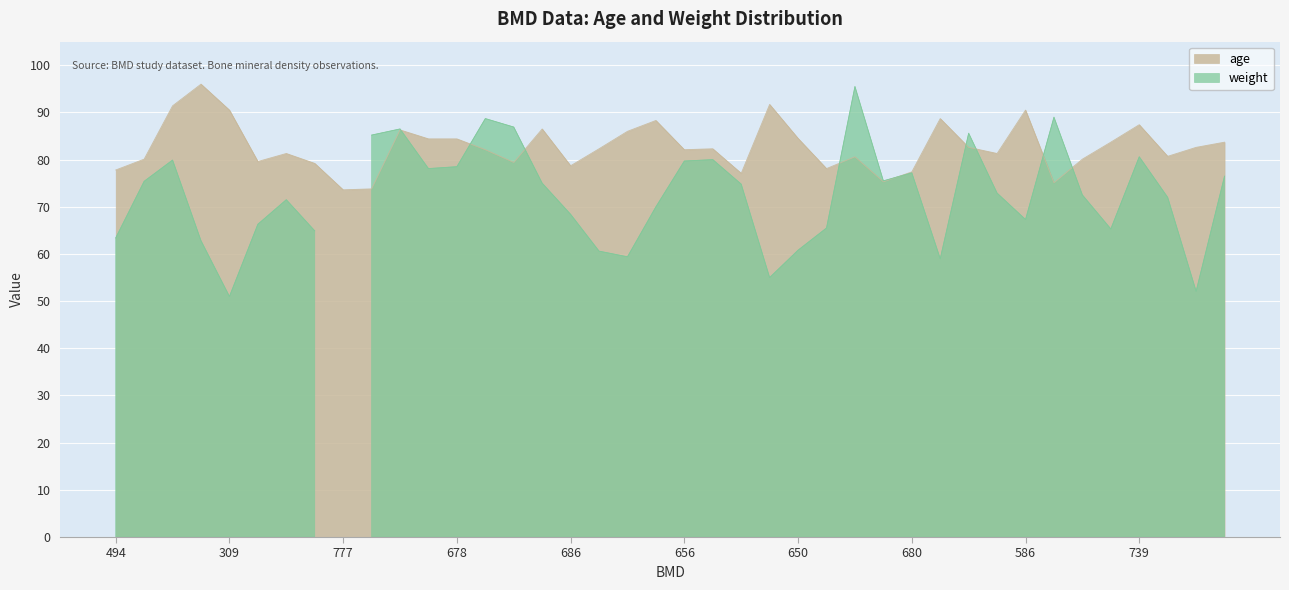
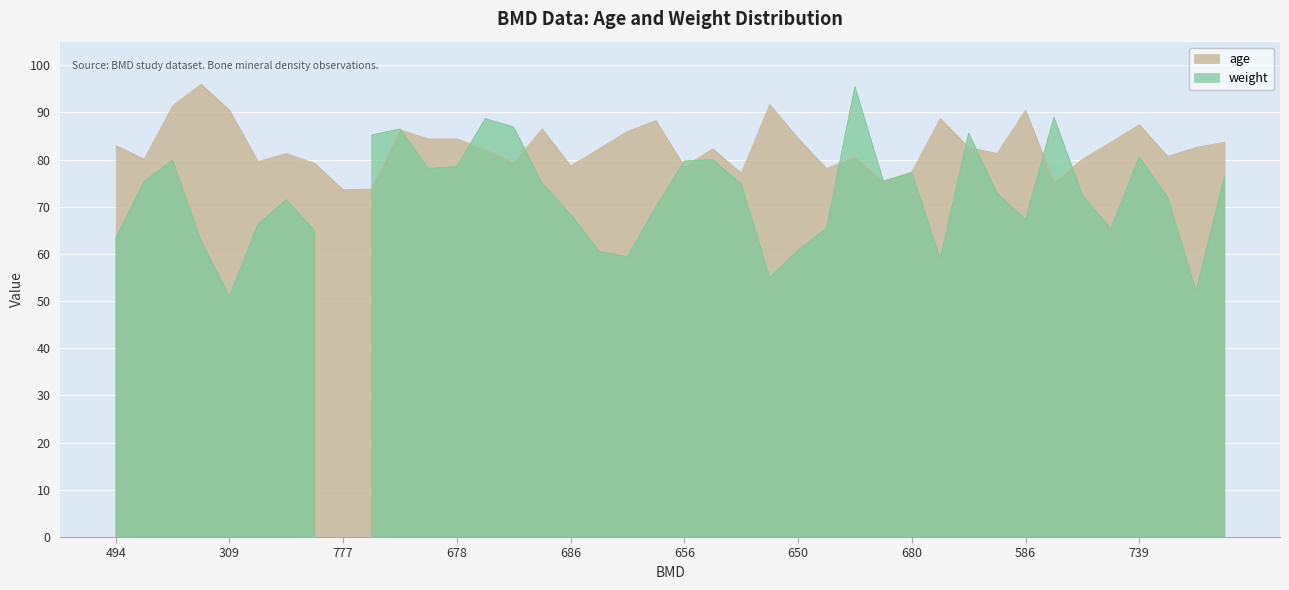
age, 494: 78 -> 83
age, 656: 82 -> 79
